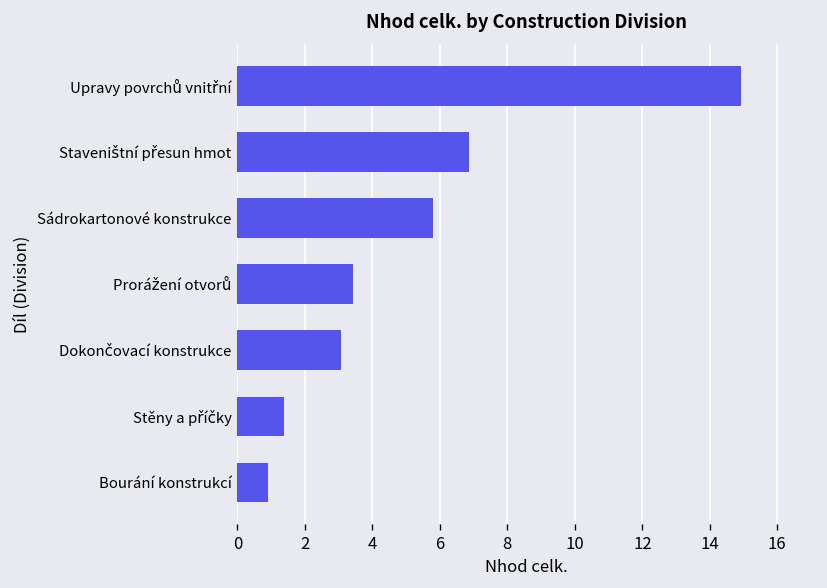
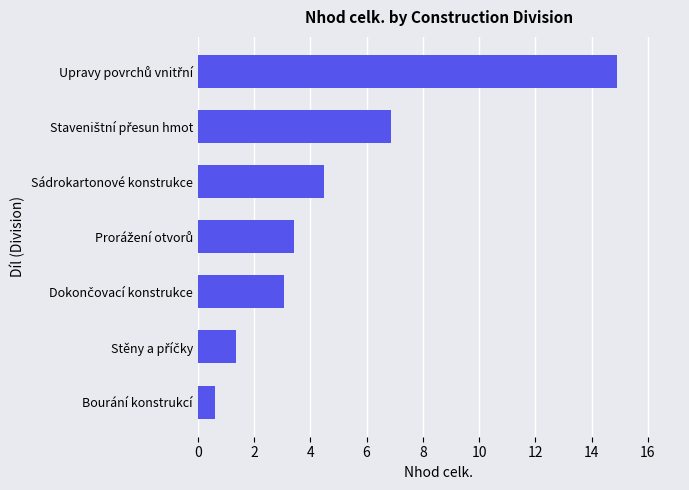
Sádrokartonové konstrukce: 5.8 -> 4.5
Bourání konstrukcí: 0.9 -> 0.6
